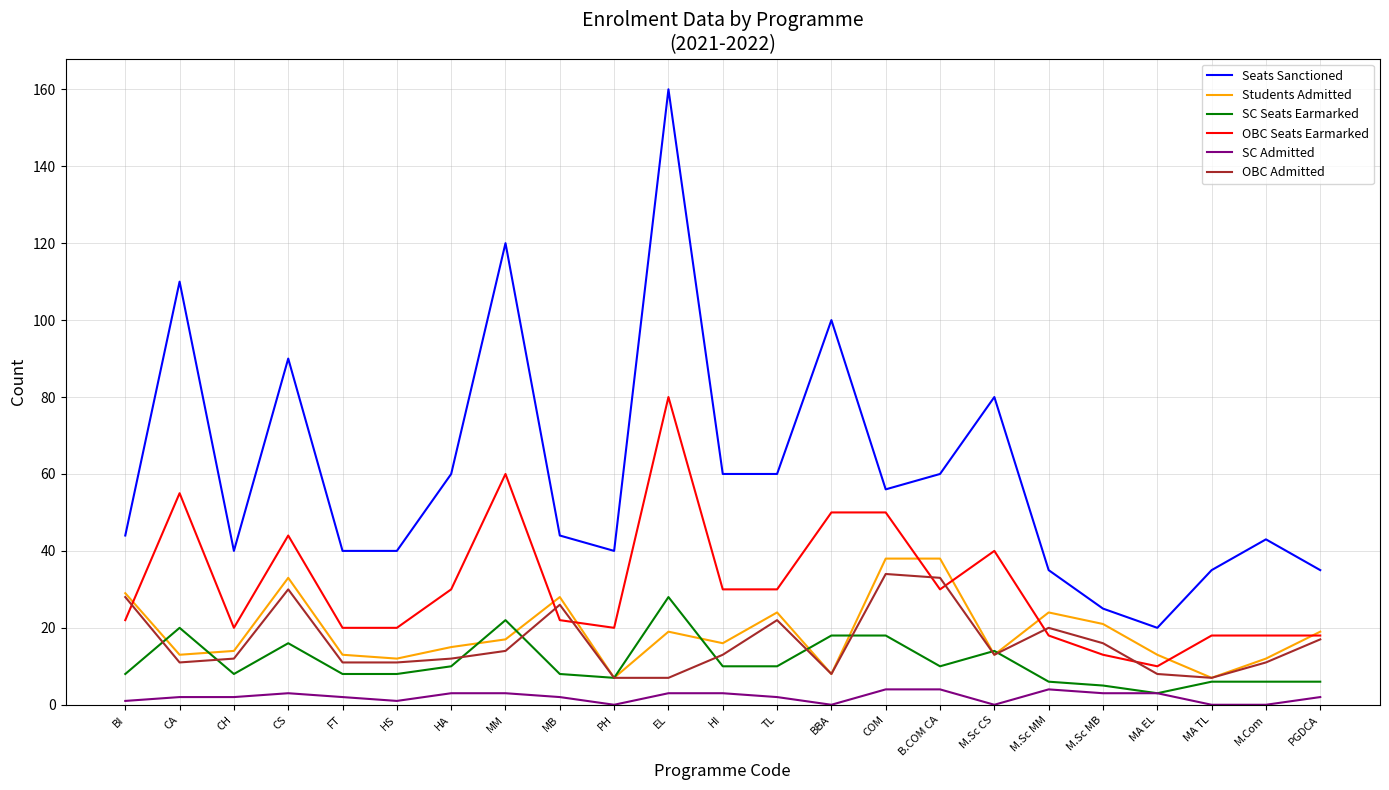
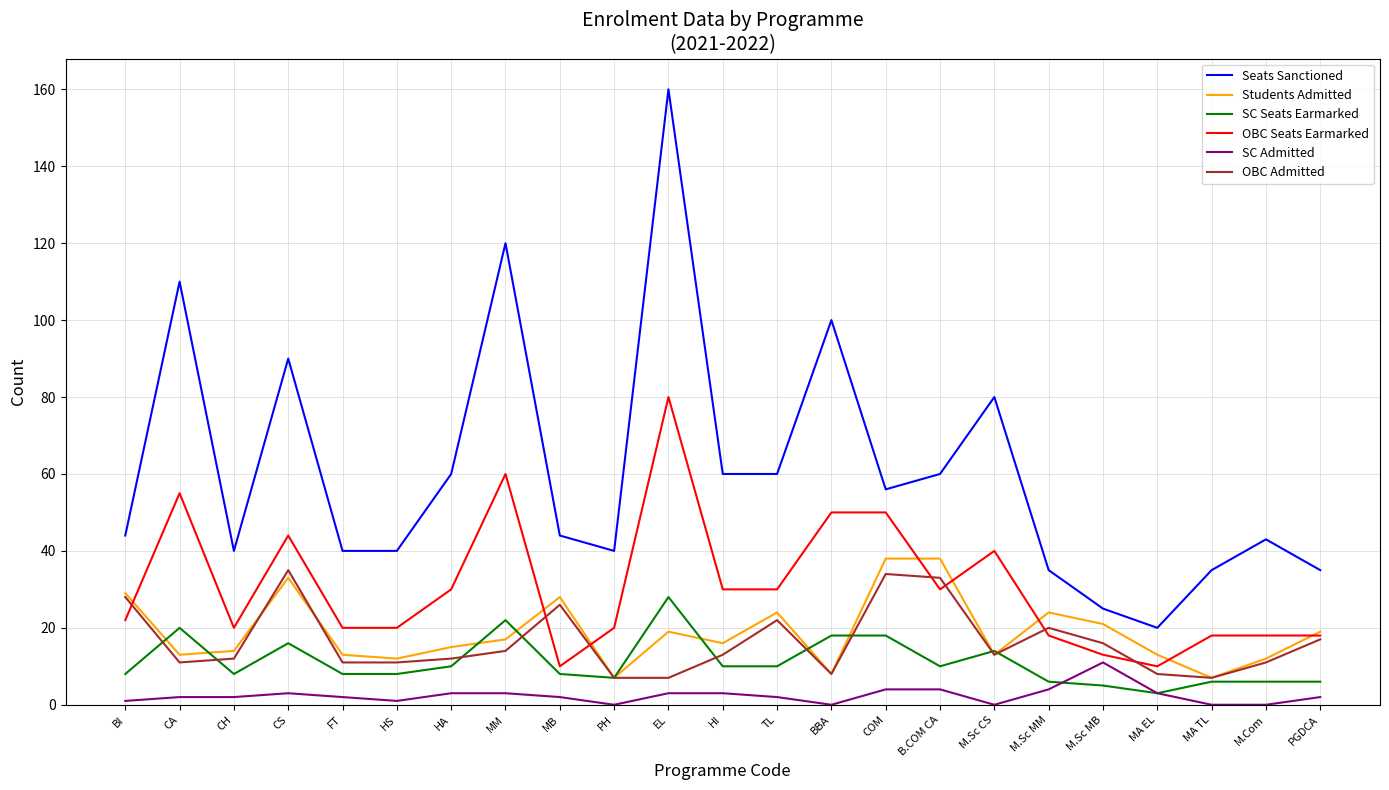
OBC Admitted, CS: 30 -> 35
OBC Seats Earmarked, MB: 22 -> 10
SC Admitted, M.Sc MB: 3 -> 11
